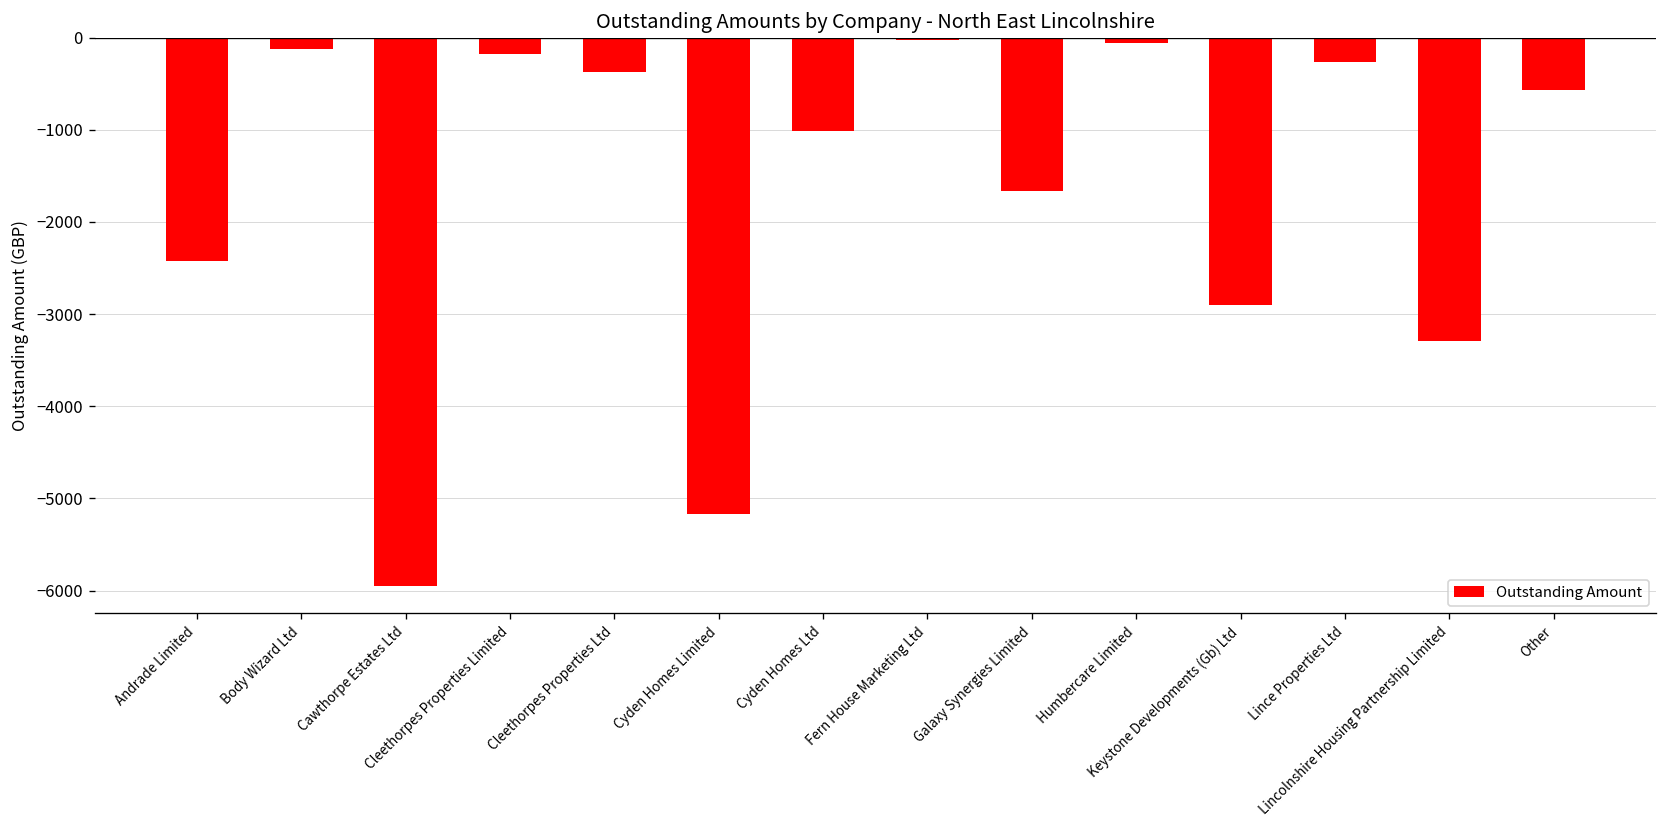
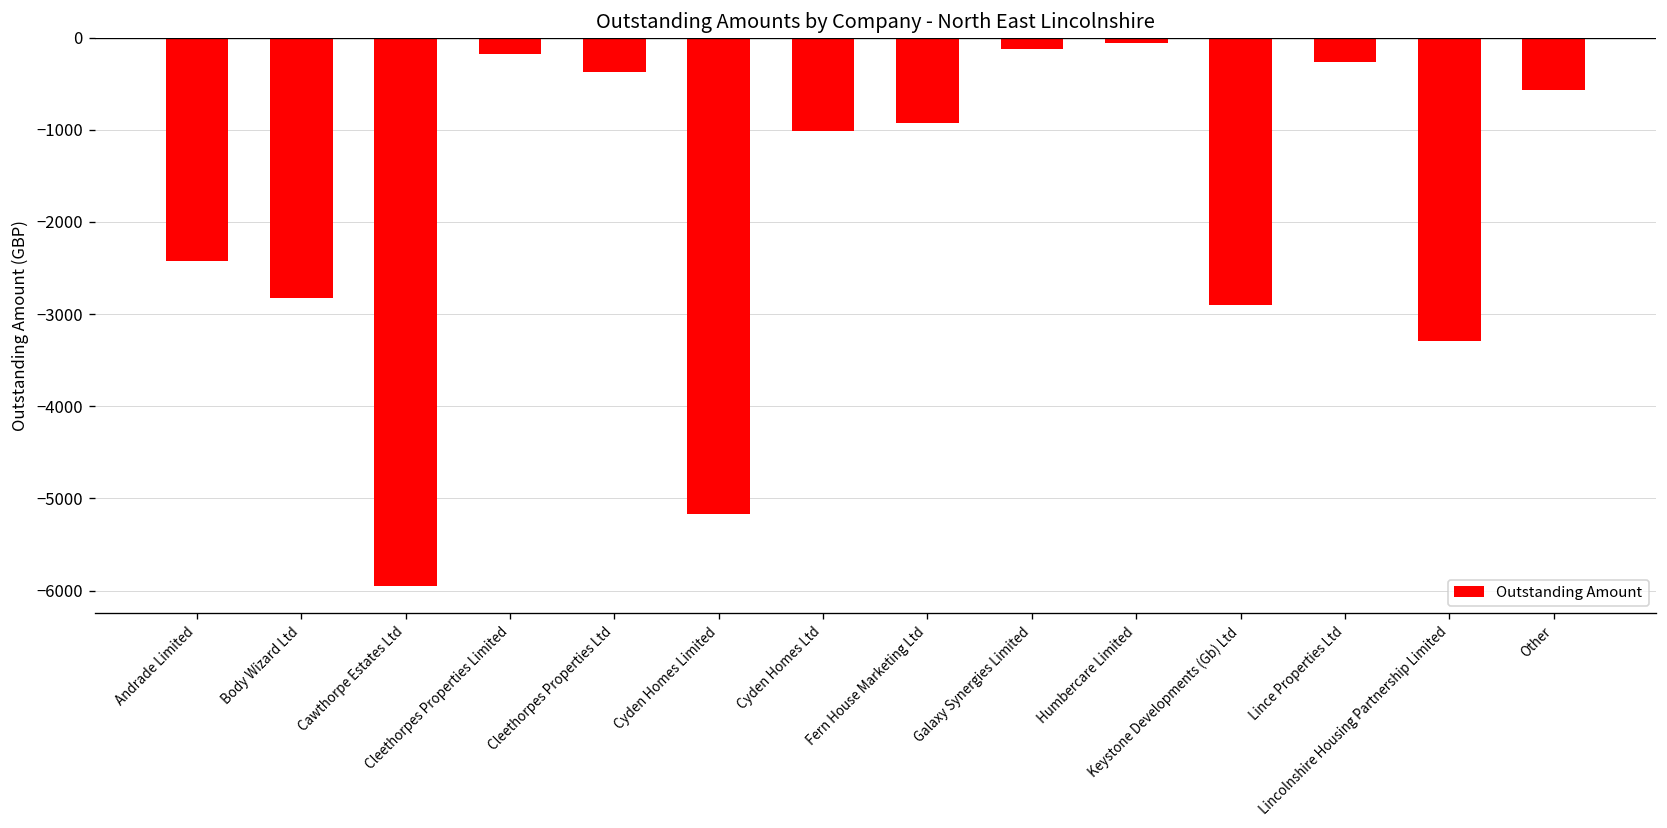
Body Wizard Ltd: -100 -> -2800
Fern House Marketing Ltd: 0 -> -900
Galaxy Synergies Limited: -1700 -> -100
